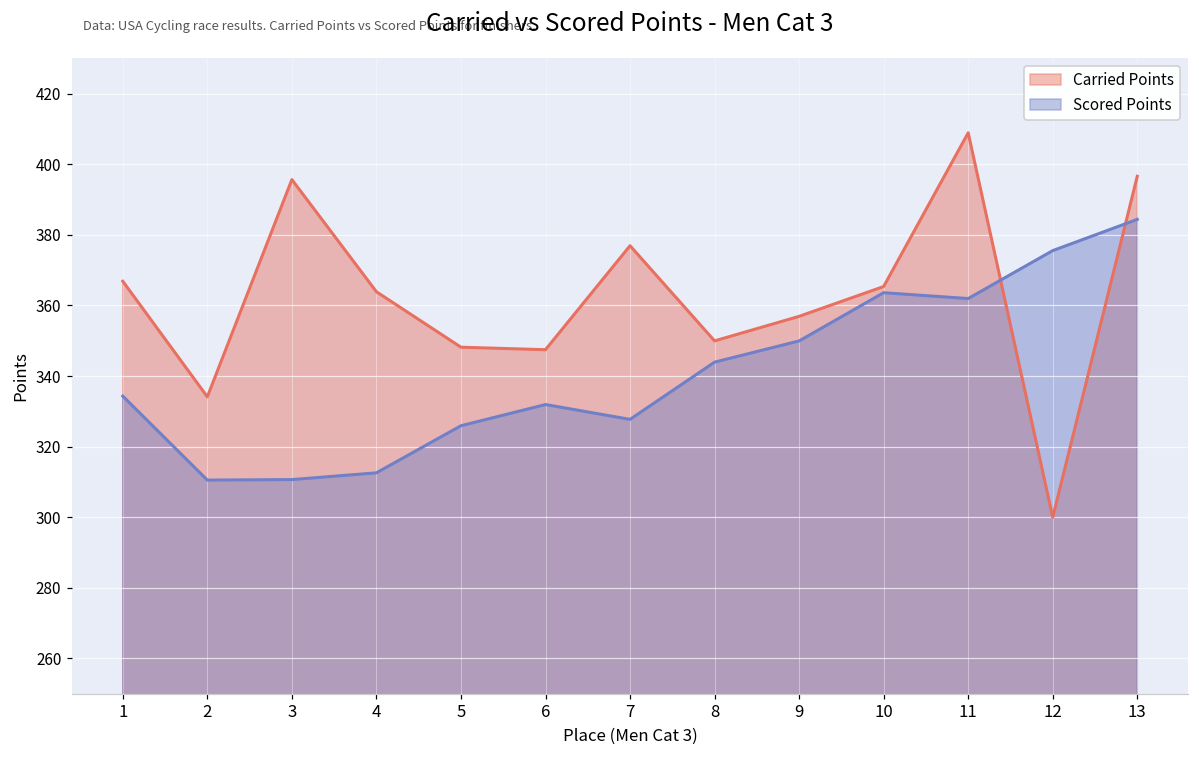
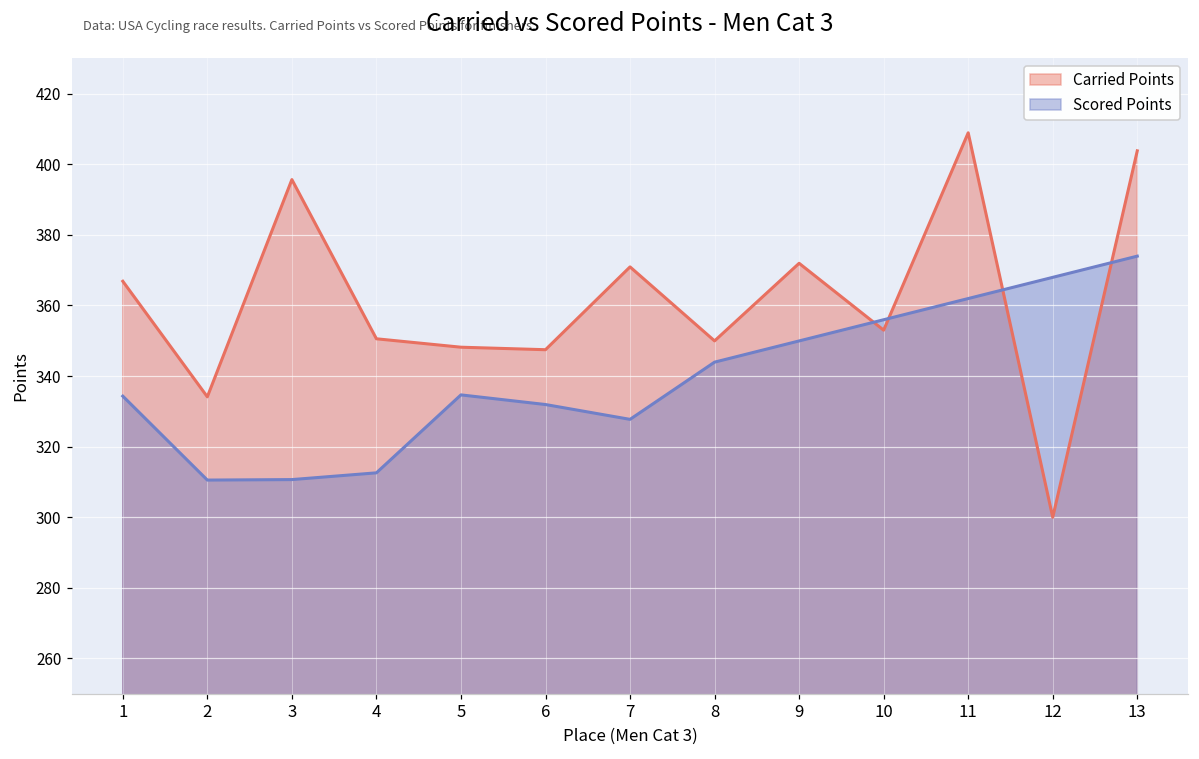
Carried Points, 4: 364 -> 351
Scored Points, 5: 326 -> 335
Carried Points, 7: 377 -> 371
Carried Points, 9: 357 -> 372
Carried Points, 10: 365 -> 353
Scored Points, 10: 364 -> 356
Scored Points, 12: 376 -> 368
Carried Points, 13: 397 -> 404
Scored Points, 13: 384 -> 374
